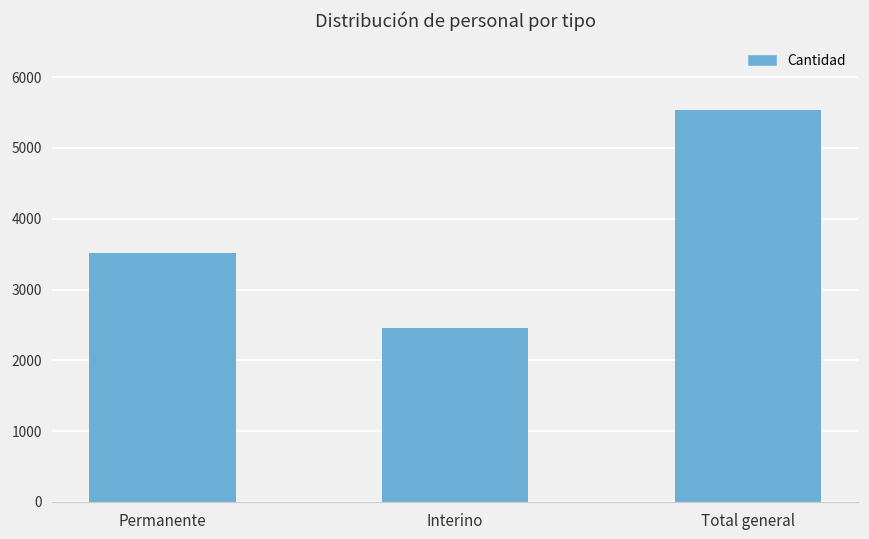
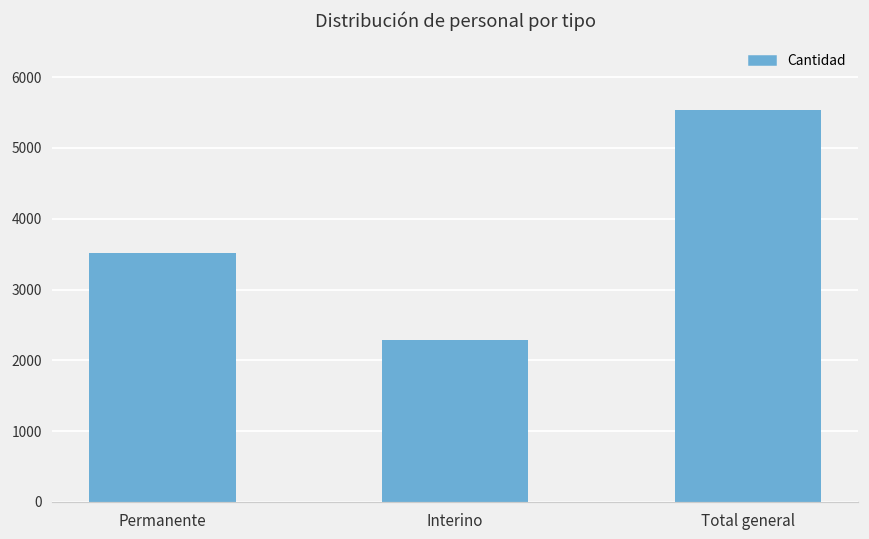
Interino: 2500 -> 2300
